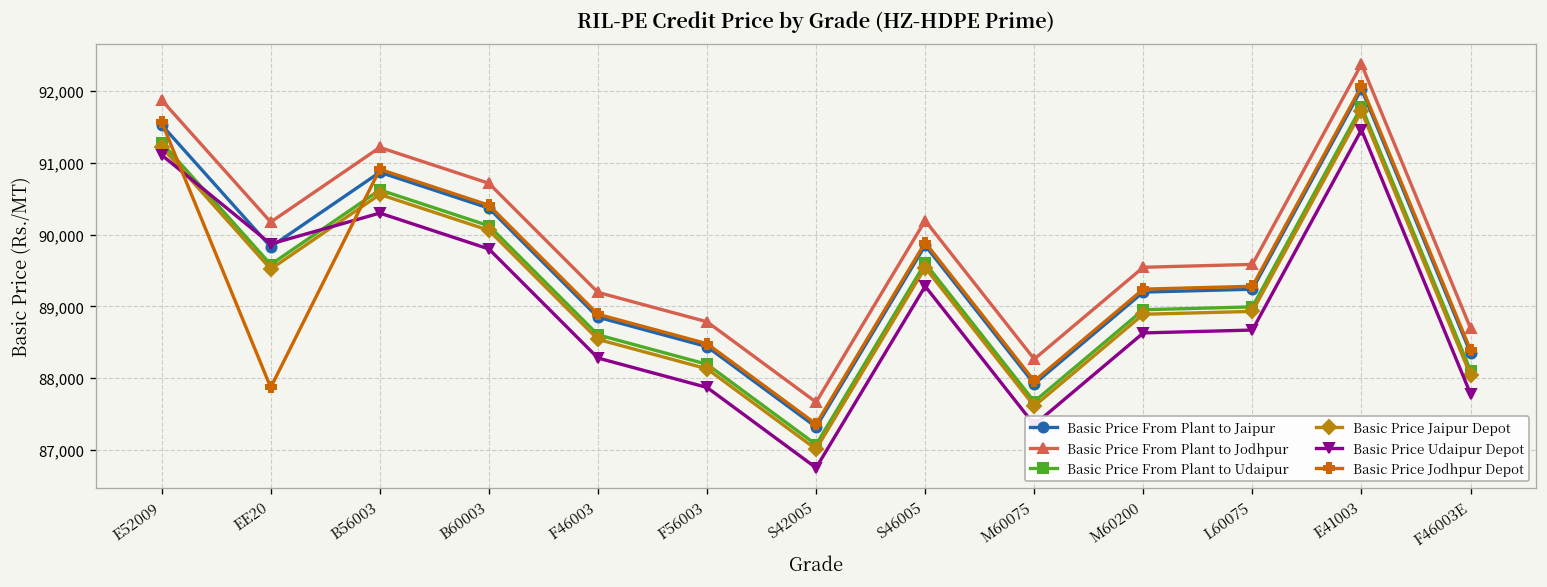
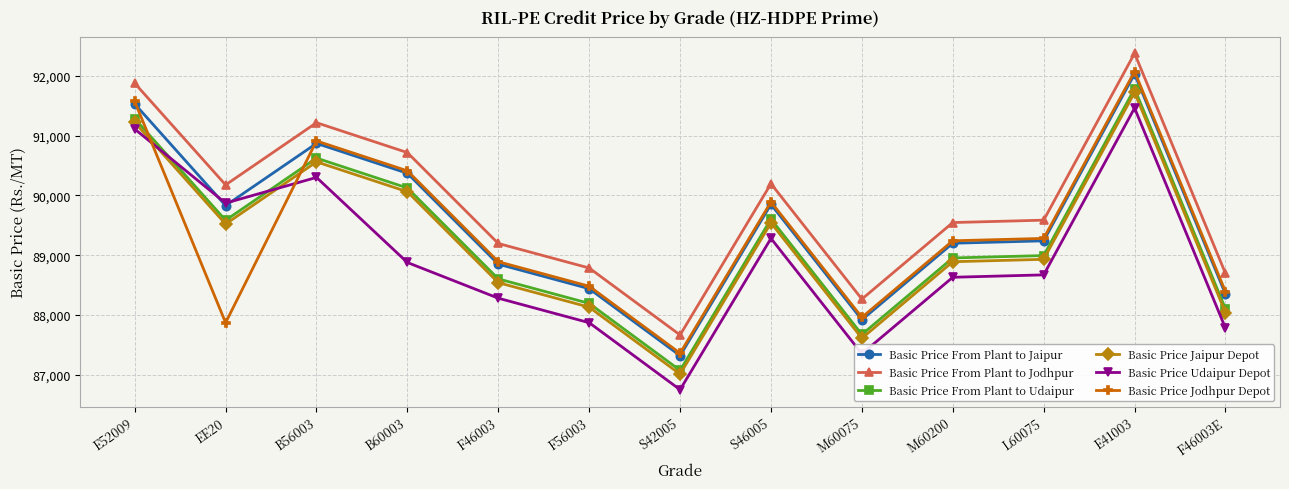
Basic Price Udaipur Depot, B60003: 89,800 -> 88,900
